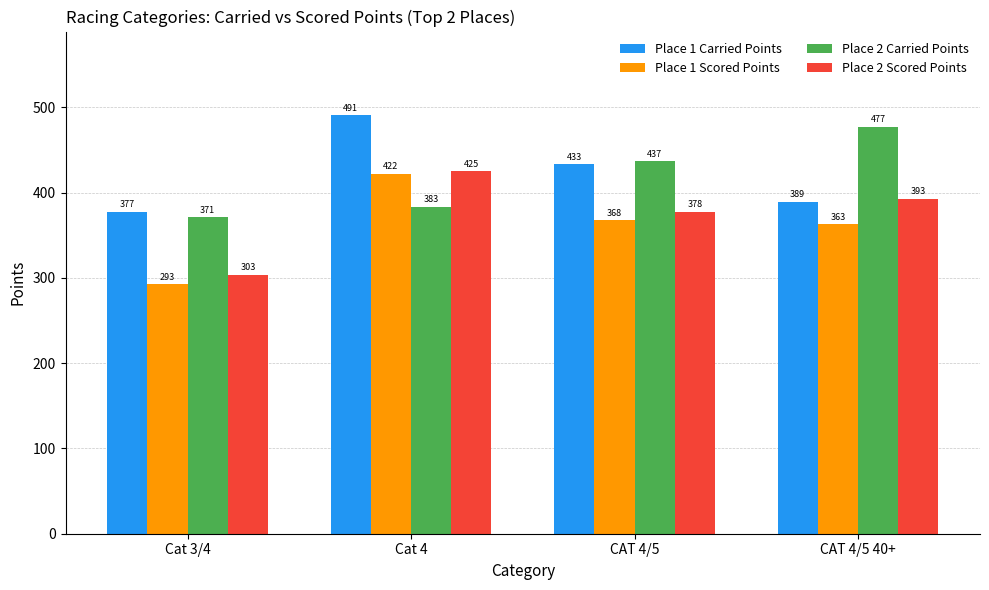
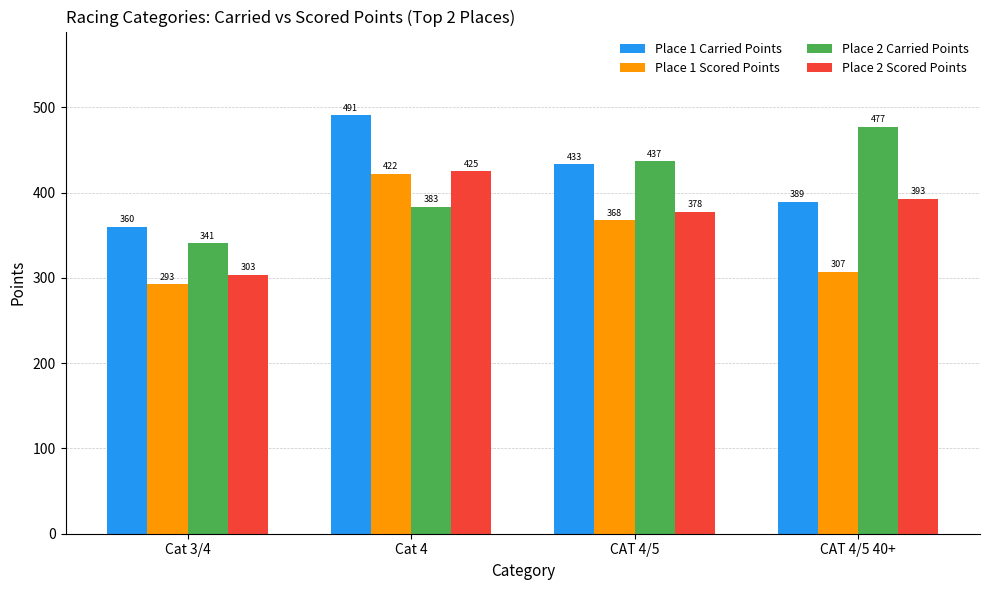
Place 1 Carried Points, Cat 3/4: 377 -> 360
Place 2 Carried Points, Cat 3/4: 371 -> 341
Place 1 Scored Points, CAT 4/5 40+: 363 -> 307
